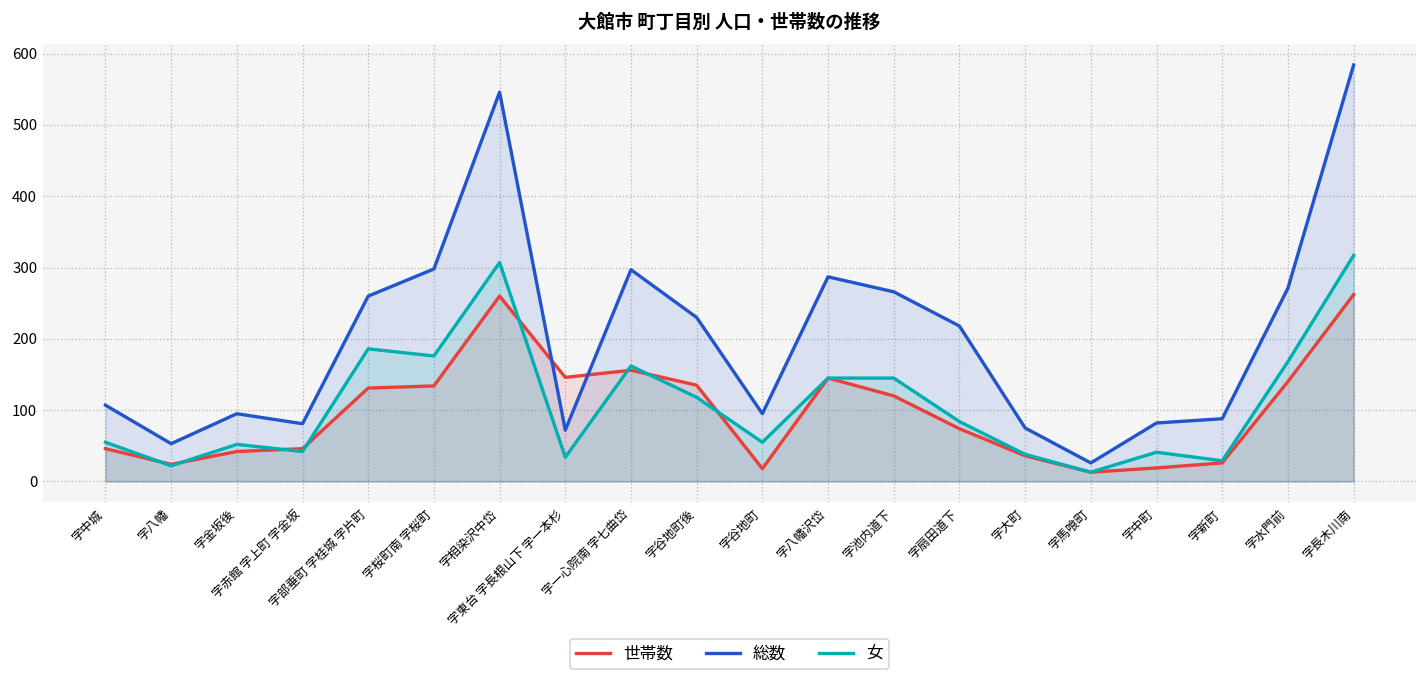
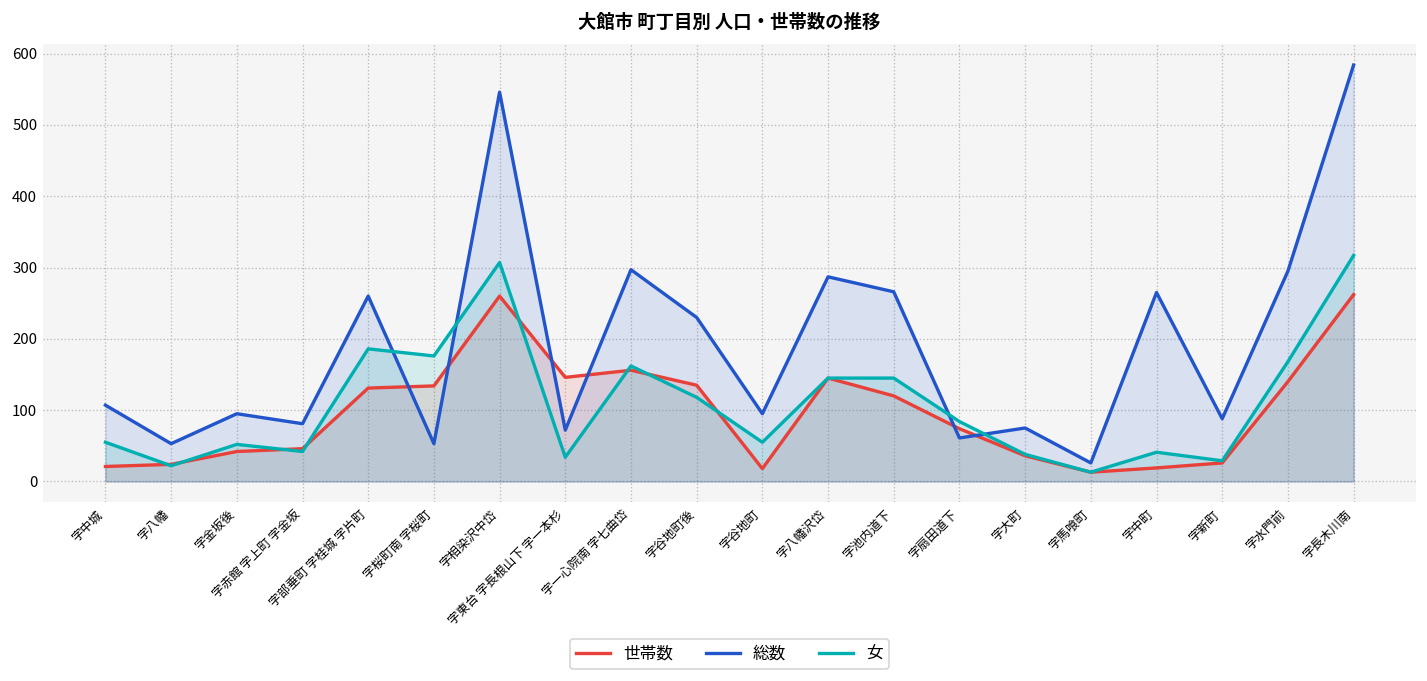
世帯数, 字中城: 50 -> 20
総数, 字桜町南 字桜町: 300 -> 50
総数, 字扇田道下: 220 -> 60
総数, 字中町: 80 -> 270
総数, 字水門前: 270 -> 300
